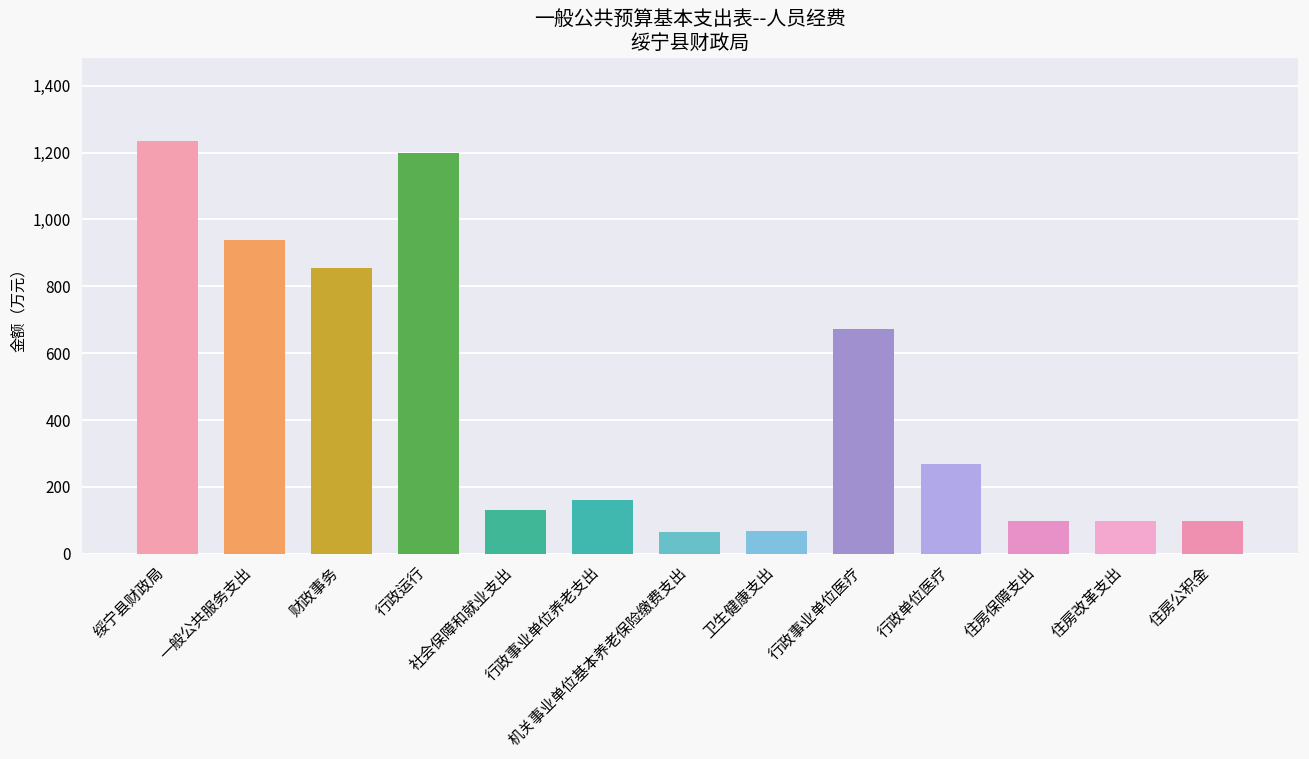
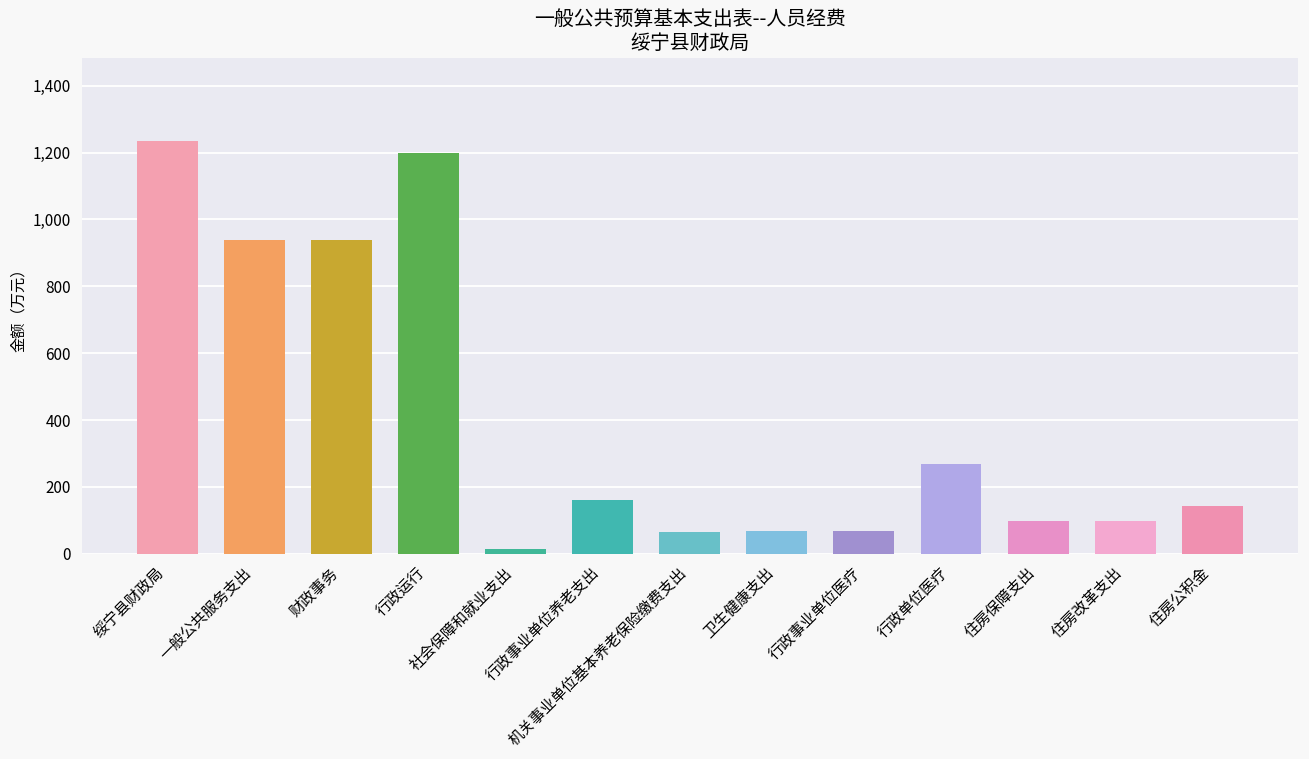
财政事务: 850 -> 940
社会保障和就业支出: 130 -> 10
行政事业单位医疗: 670 -> 70
住房公积金: 100 -> 140
